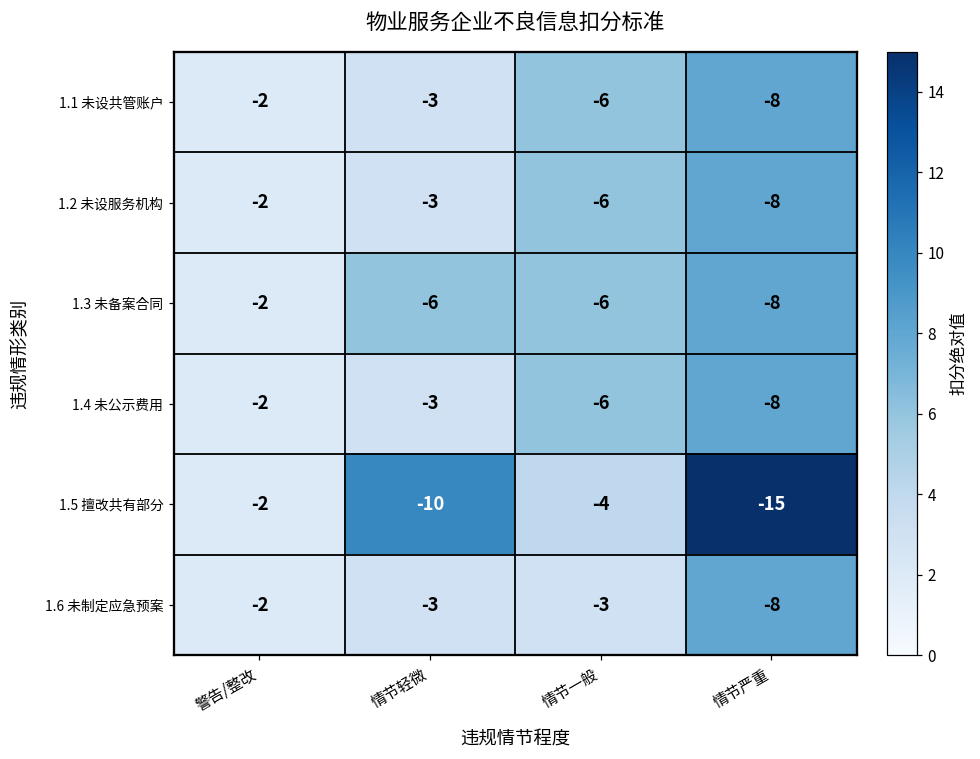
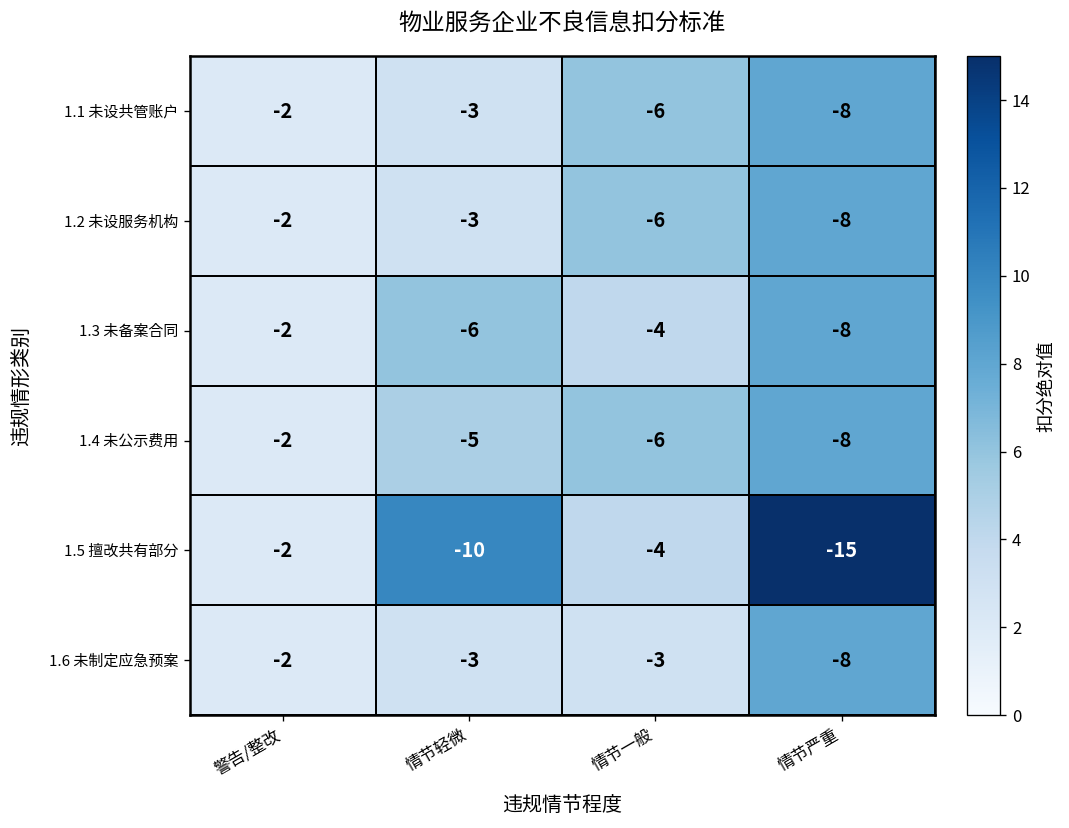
1.3 未备案合同, 情节一般: -6 -> -4
1.4 未公示费用, 情节轻微: -3 -> -5
